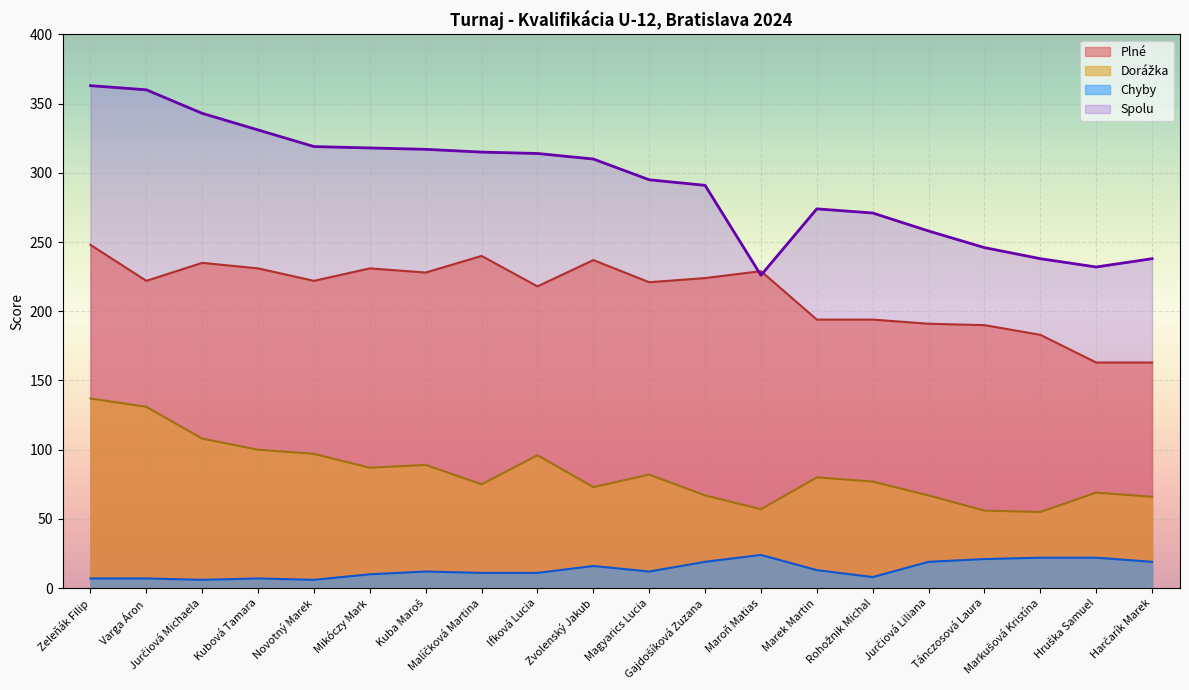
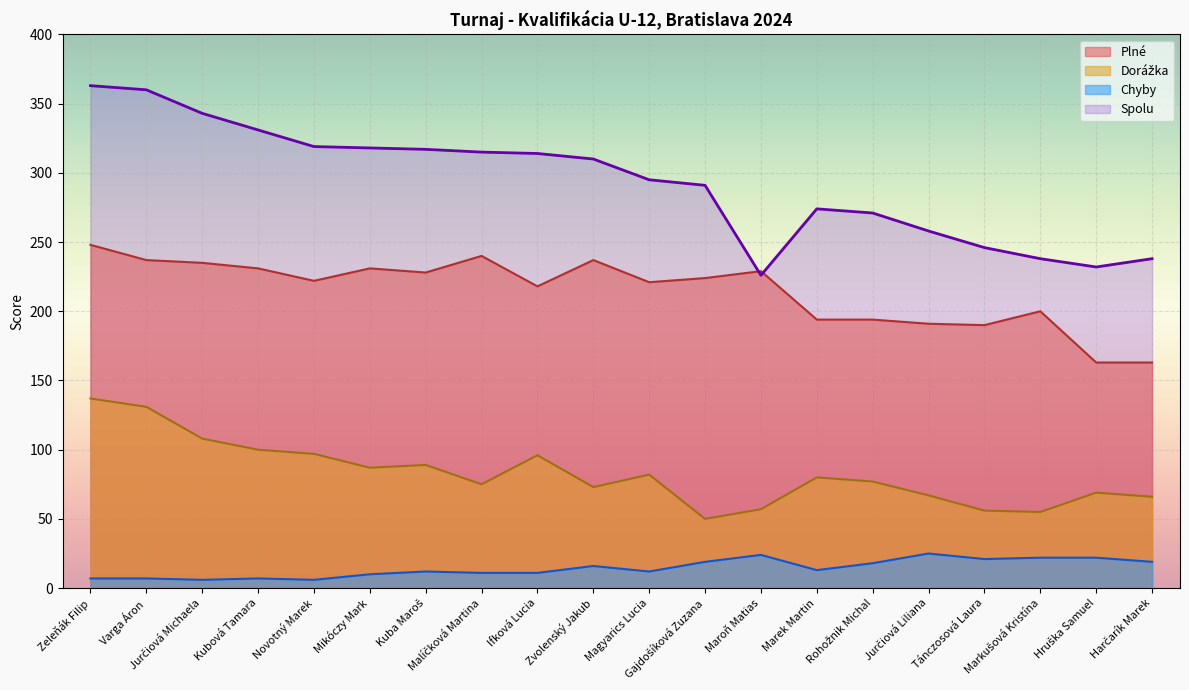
Plné, Varga Áron: 222 -> 237
Dorážka, Gajdošíková Zuzana: 67 -> 50
Chyby, Rohožnik Michal: 8 -> 18
Chyby, Jurčiová Liliana: 19 -> 25
Plné, Markušová Kristína: 183 -> 200
